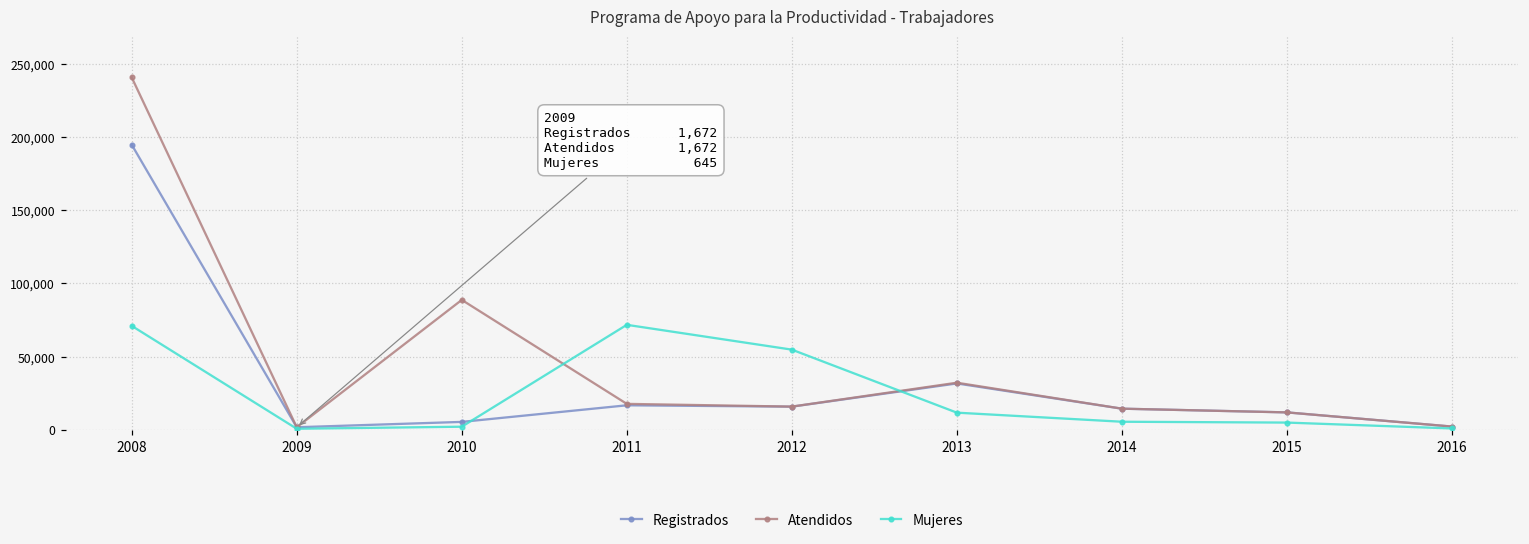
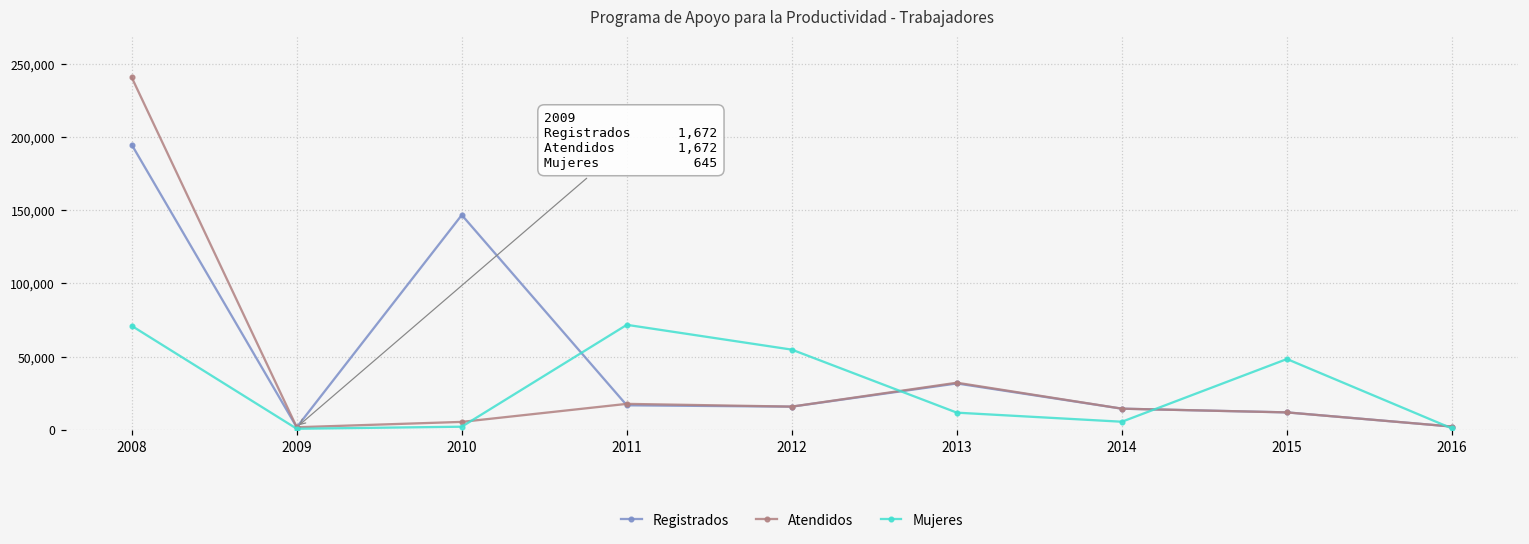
Registrados, 2010: 5,000 -> 147,000
Atendidos, 2010: 89,000 -> 5,000
Mujeres, 2015: 5,000 -> 48,000
